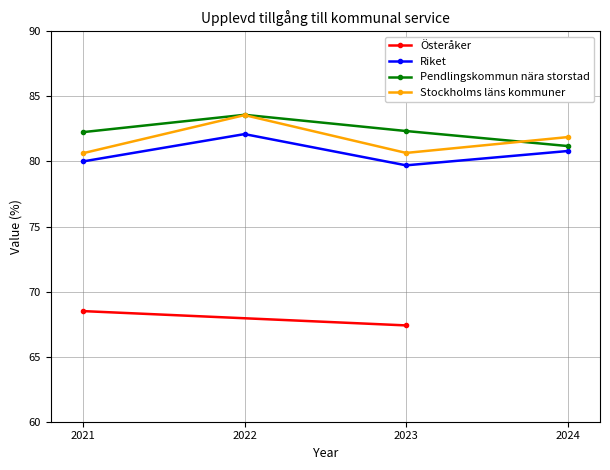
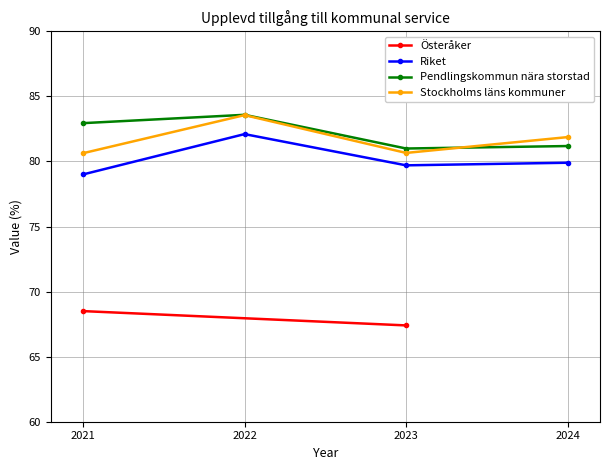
Riket, 2021: 80 -> 79
Pendlingskommun nära storstad, 2021: 82.3 -> 82.9
Pendlingskommun nära storstad, 2023: 82.3 -> 81.0
Riket, 2024: 80.8 -> 79.9
